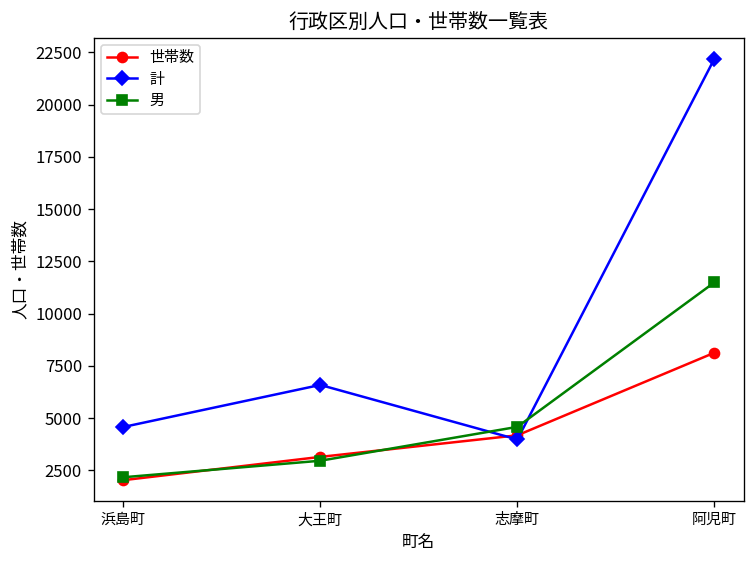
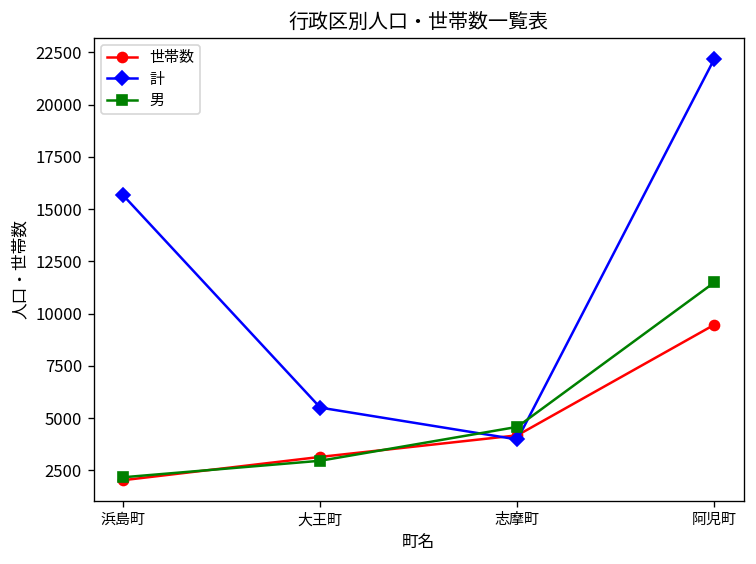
計, 浜島町: 4600 -> 15700
計, 大王町: 6600 -> 5500
世帯数, 阿児町: 8100 -> 9500
